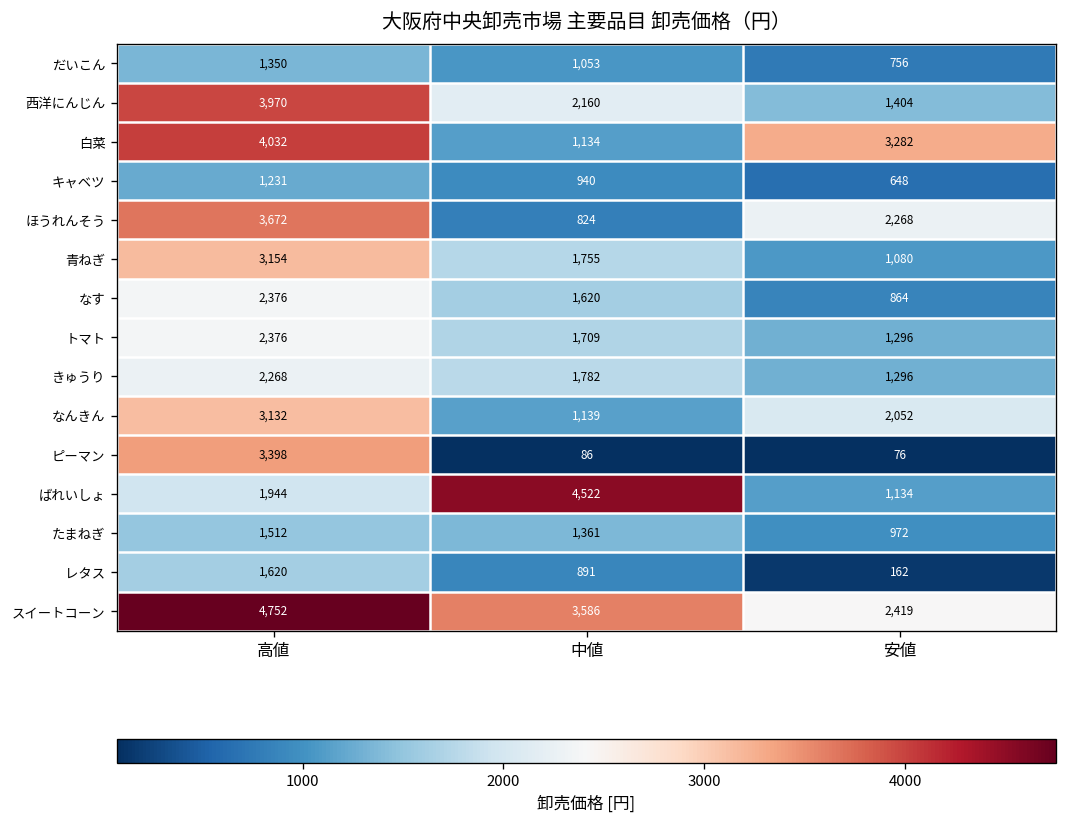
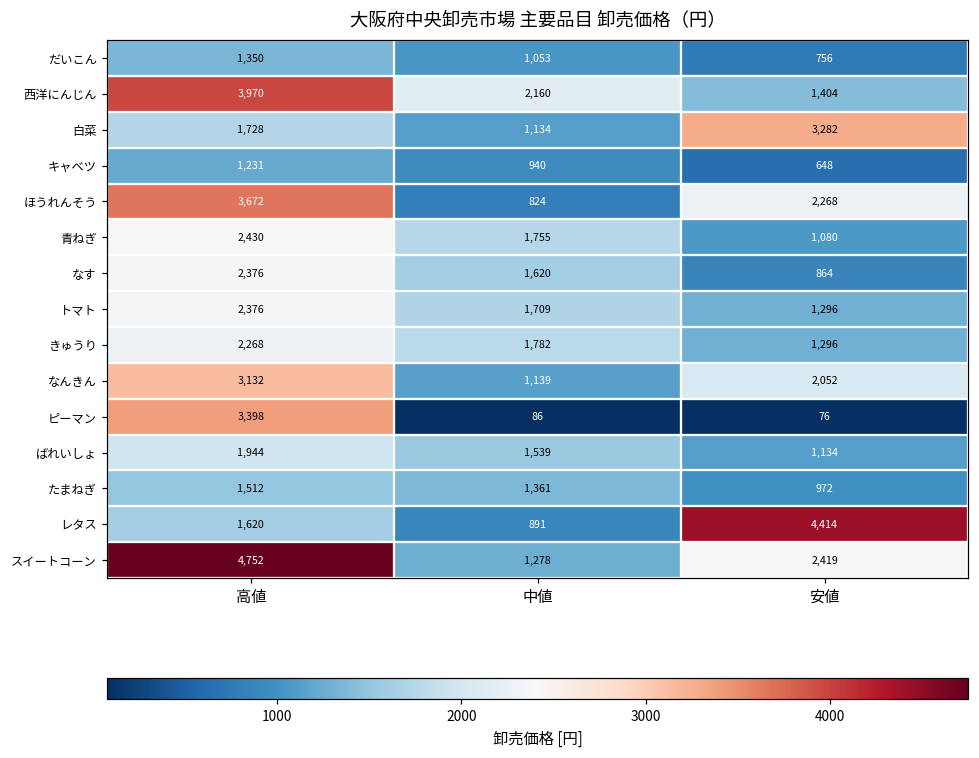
白菜, 高値: 4,032 -> 1,728
青ねぎ, 高値: 3,154 -> 2,430
ばれいしょ, 中値: 4,522 -> 1,539
レタス, 安値: 162 -> 4,414
スイートコーン, 中値: 3,586 -> 1,278
